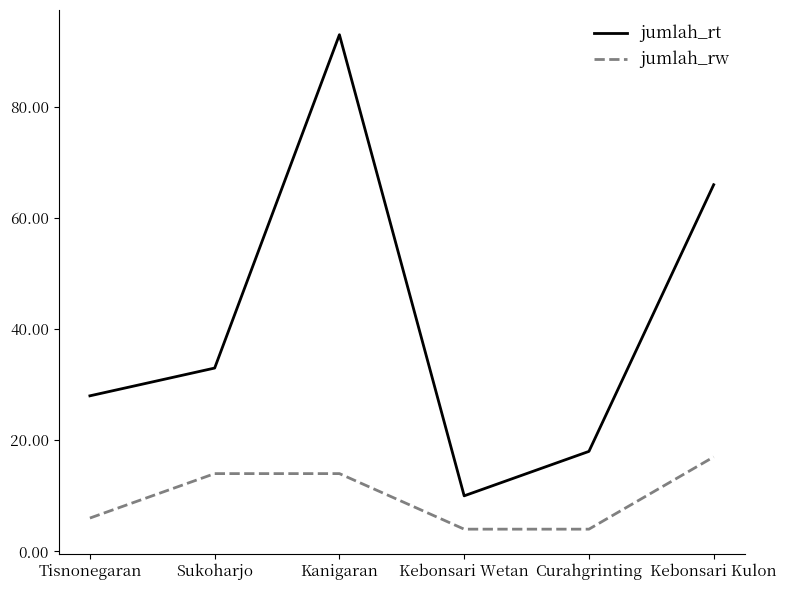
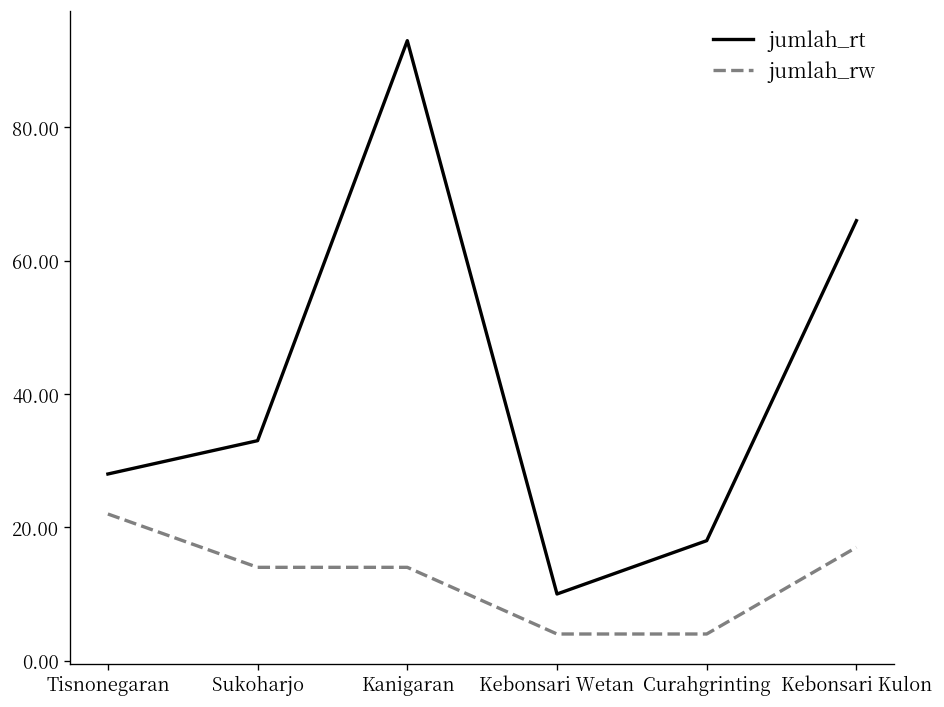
jumlah_rw, Tisnonegaran: 6 -> 22
